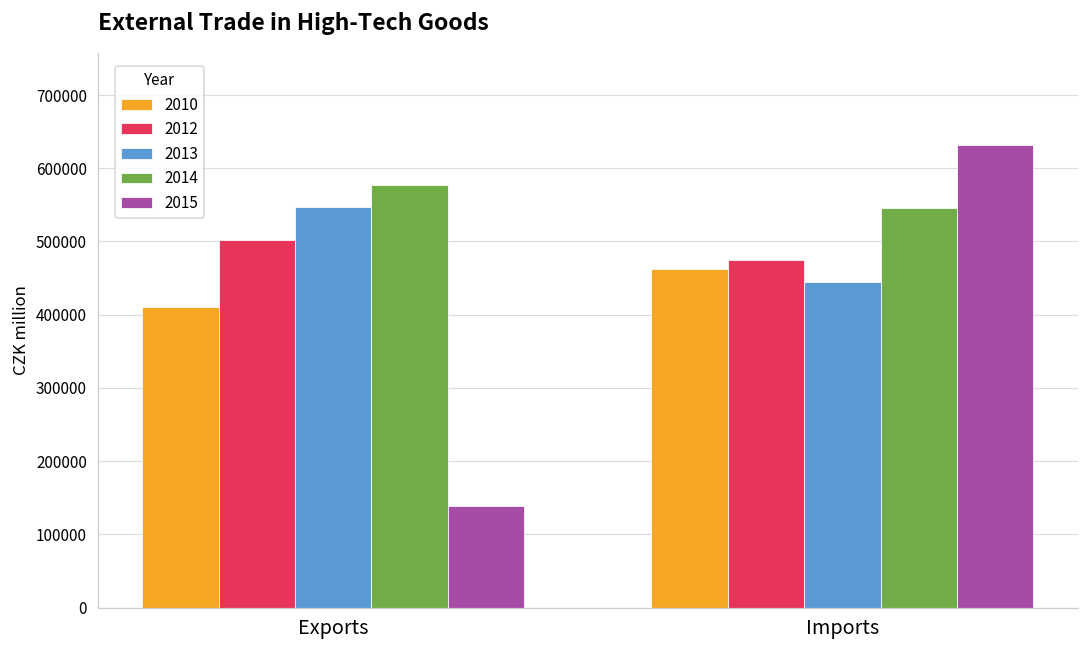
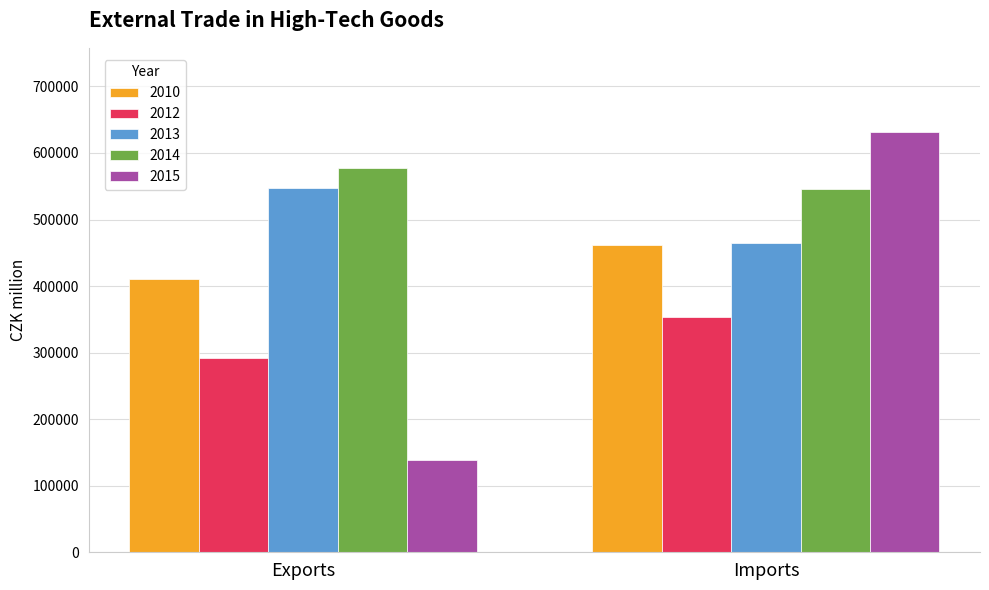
2012, Exports: 500000 -> 290000
2012, Imports: 470000 -> 350000
2013, Imports: 440000 -> 470000
